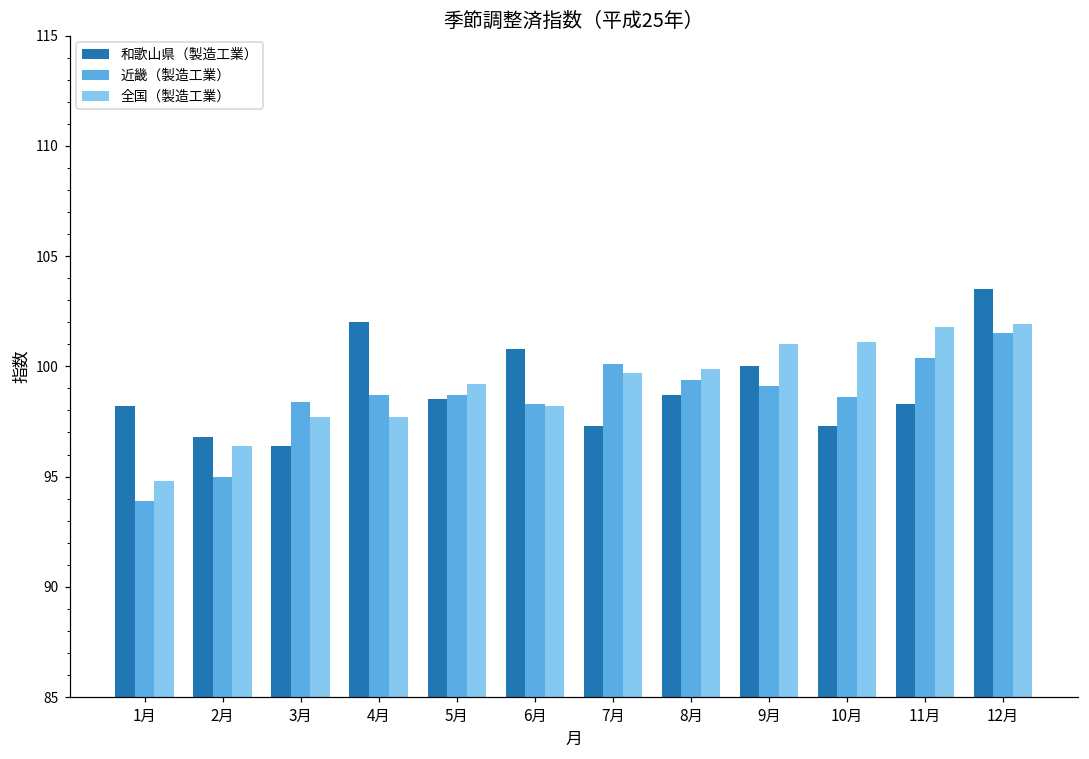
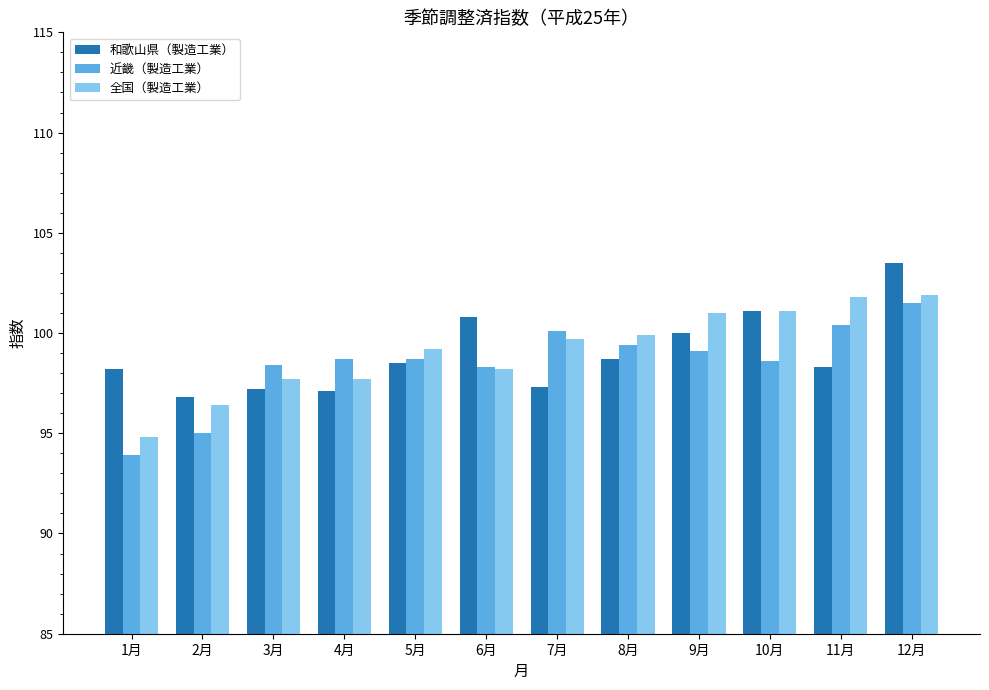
和歌山県（製造工業）, 3月: 96.4 -> 97.2
和歌山県（製造工業）, 4月: 102.0 -> 97.1
和歌山県（製造工業）, 10月: 97.3 -> 101.1
